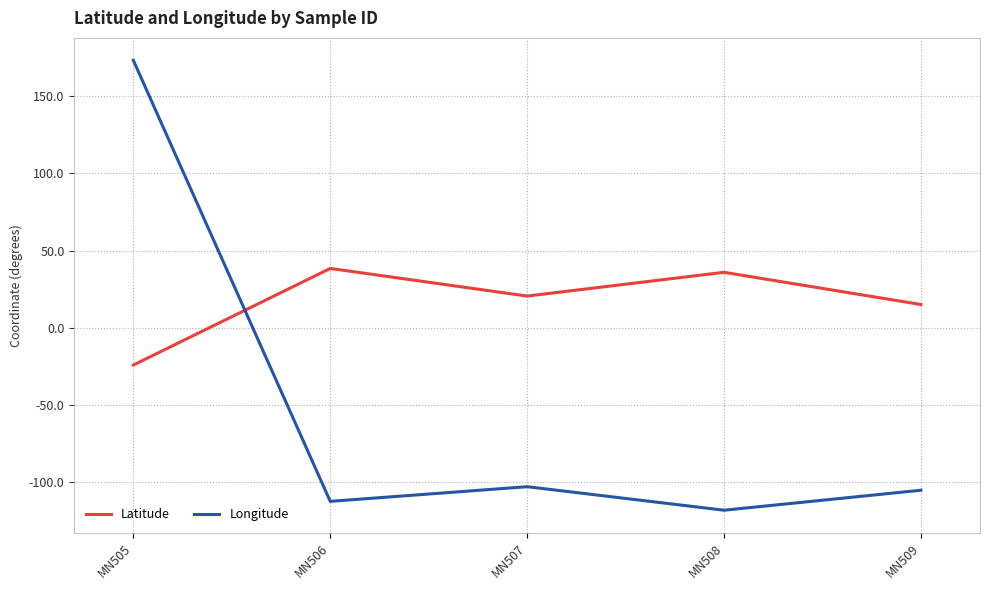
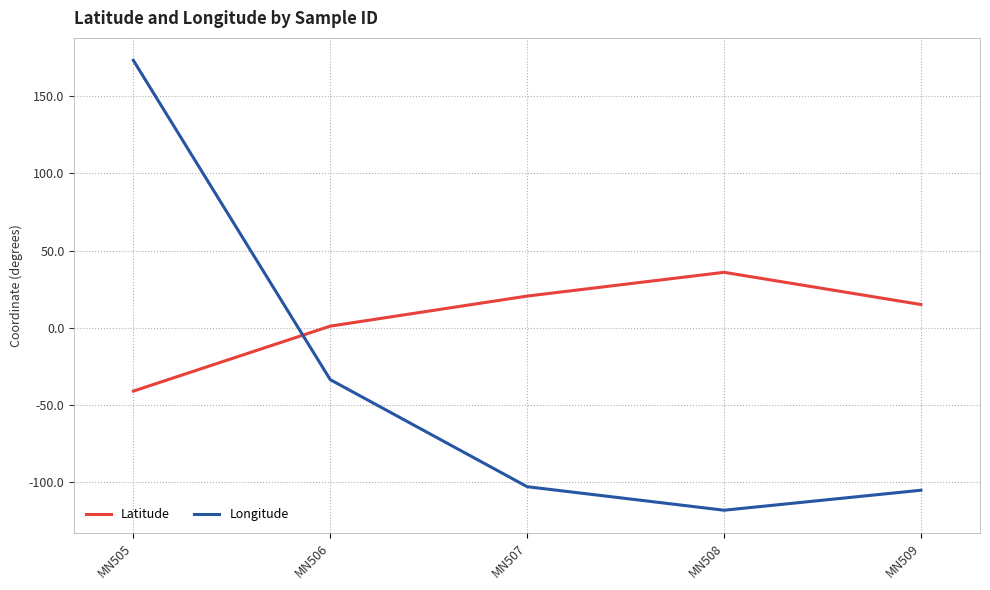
Latitude, MN505: -24 -> -41
Latitude, MN506: 38 -> 1
Longitude, MN506: -113 -> -34
